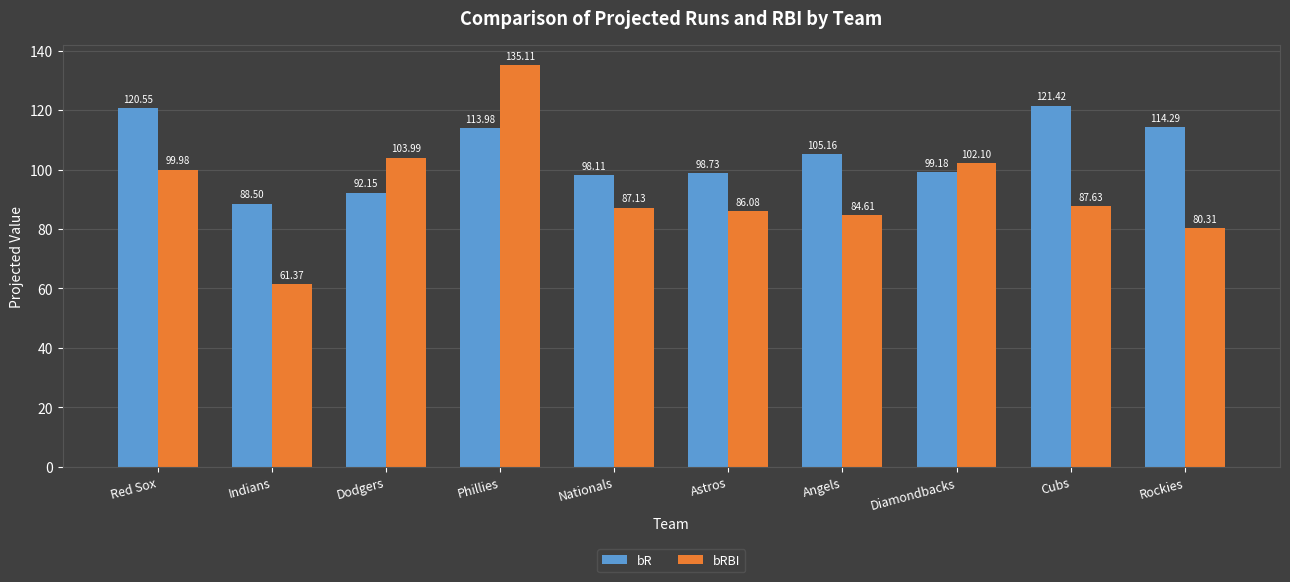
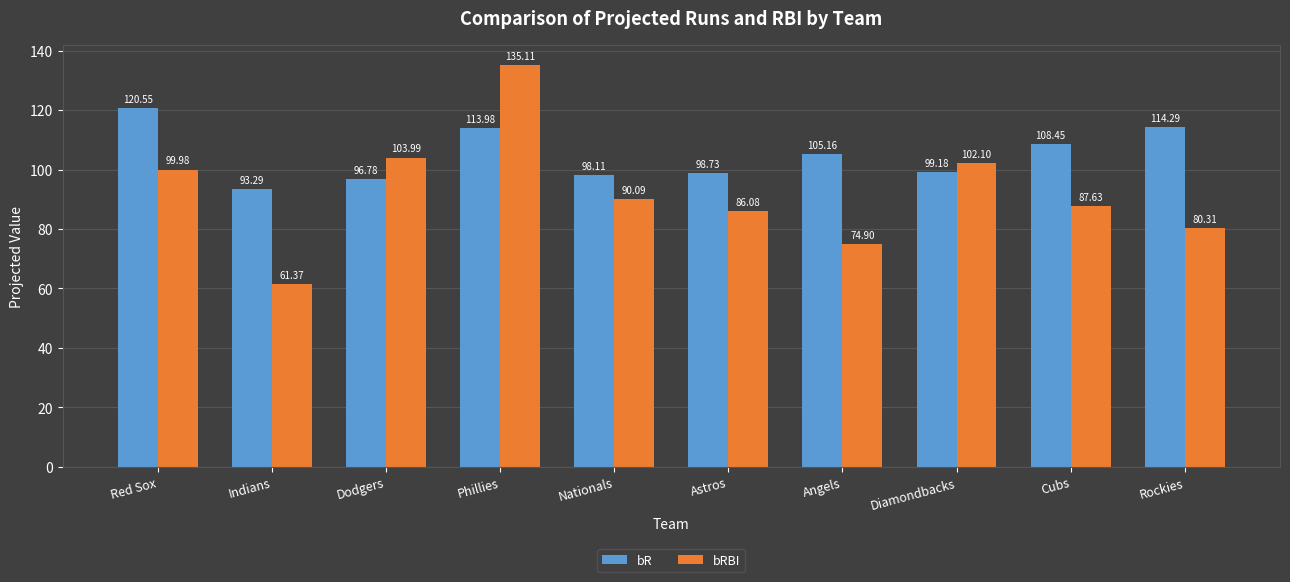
bR, Indians: 88.50 -> 93.29
bR, Dodgers: 92.15 -> 96.78
bRBI, Nationals: 87.13 -> 90.09
bRBI, Angels: 84.61 -> 74.90
bR, Cubs: 121.42 -> 108.45
